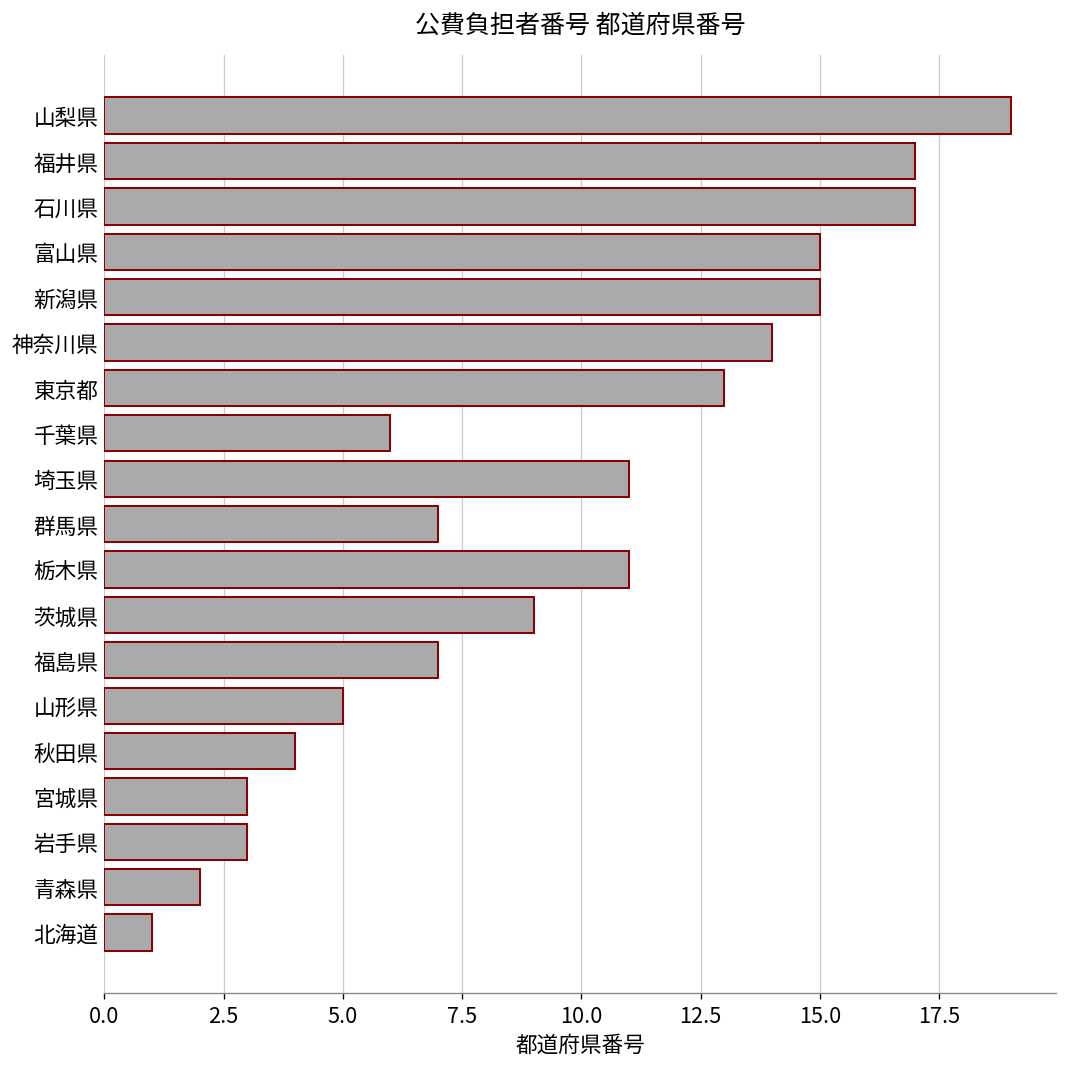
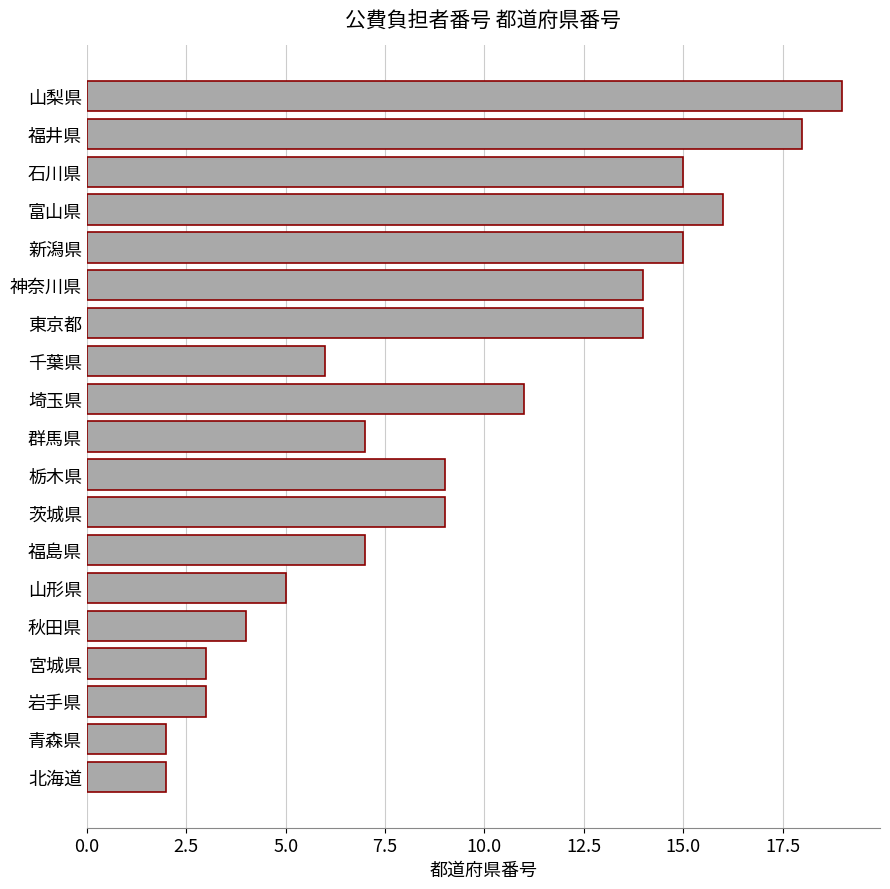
福井県: 17 -> 18
石川県: 17 -> 15
富山県: 15 -> 16
東京都: 13 -> 14
栃木県: 11 -> 9
北海道: 1 -> 2
